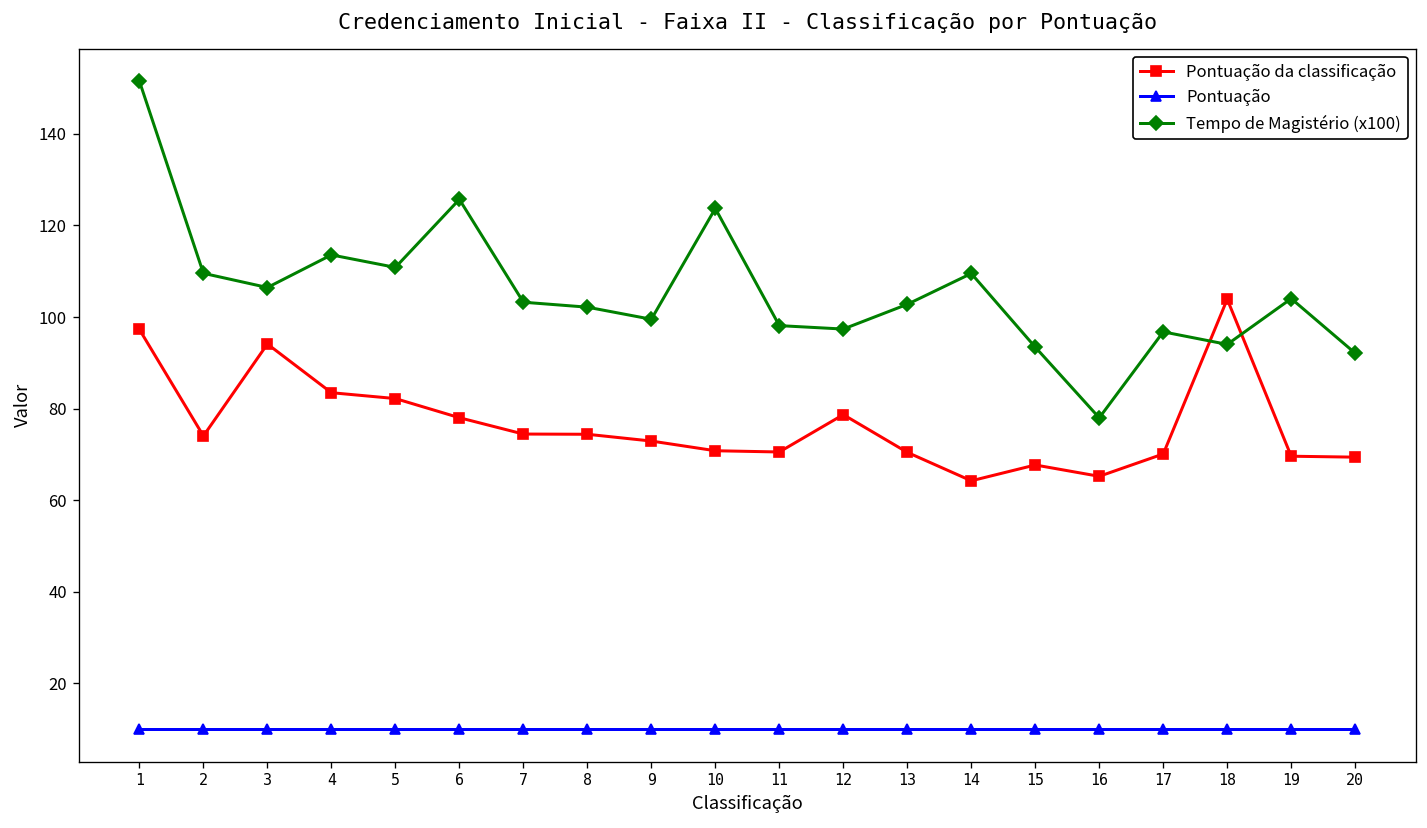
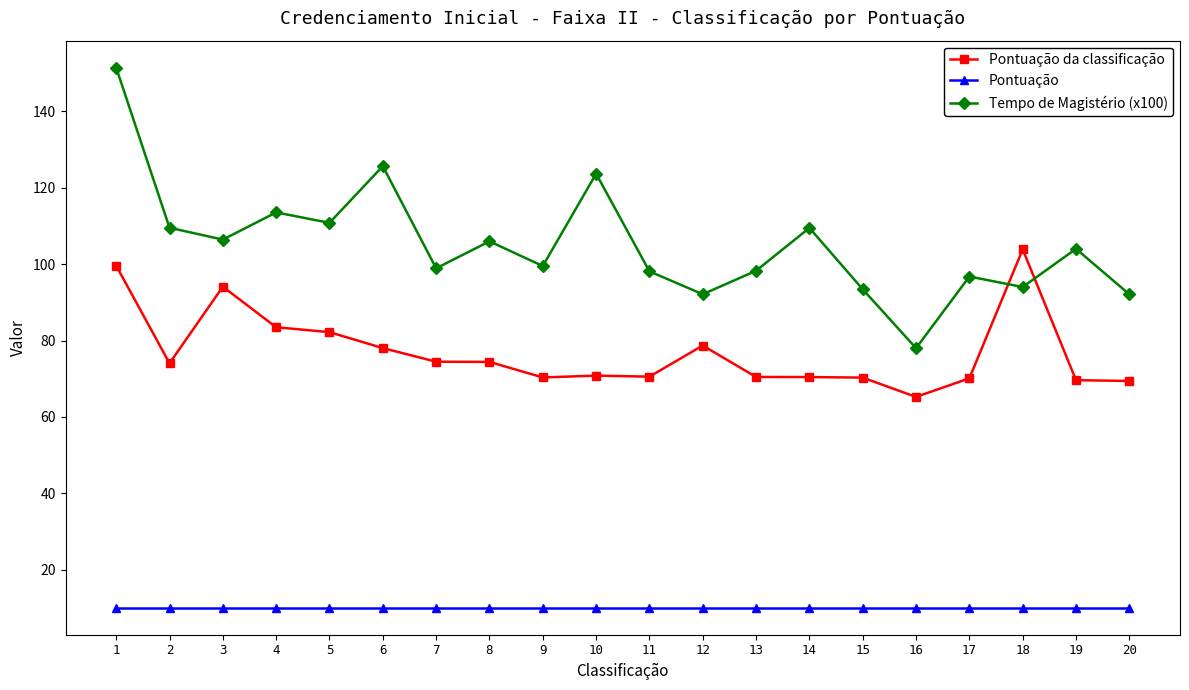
Pontuação da classificação, 1: 97 -> 100
Tempo de Magistério (x100), 7: 103 -> 99
Tempo de Magistério (x100), 8: 102 -> 106
Pontuação da classificação, 9: 73 -> 70
Tempo de Magistério (x100), 12: 97 -> 92
Tempo de Magistério (x100), 13: 103 -> 98
Pontuação da classificação, 14: 64 -> 70
Pontuação da classificação, 15: 68 -> 70
